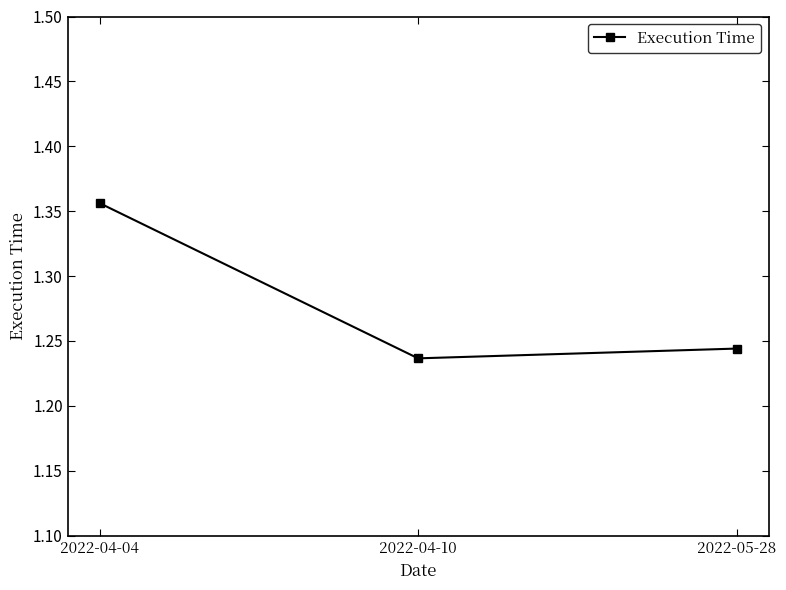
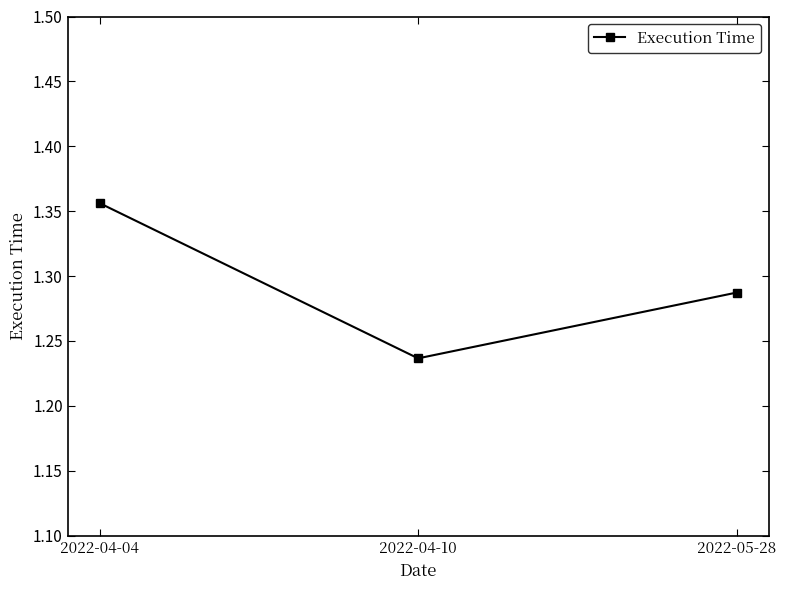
2022-05-28: 1.244 -> 1.287
